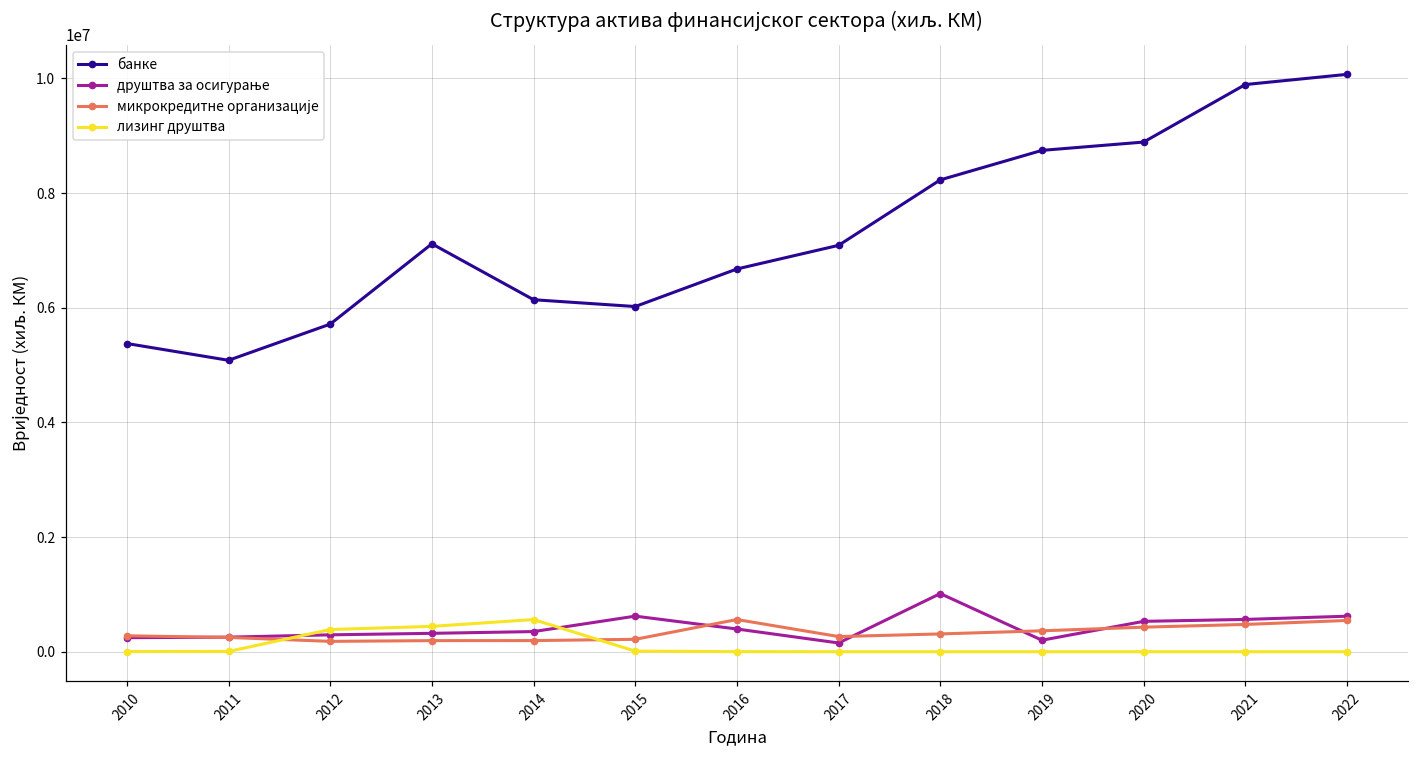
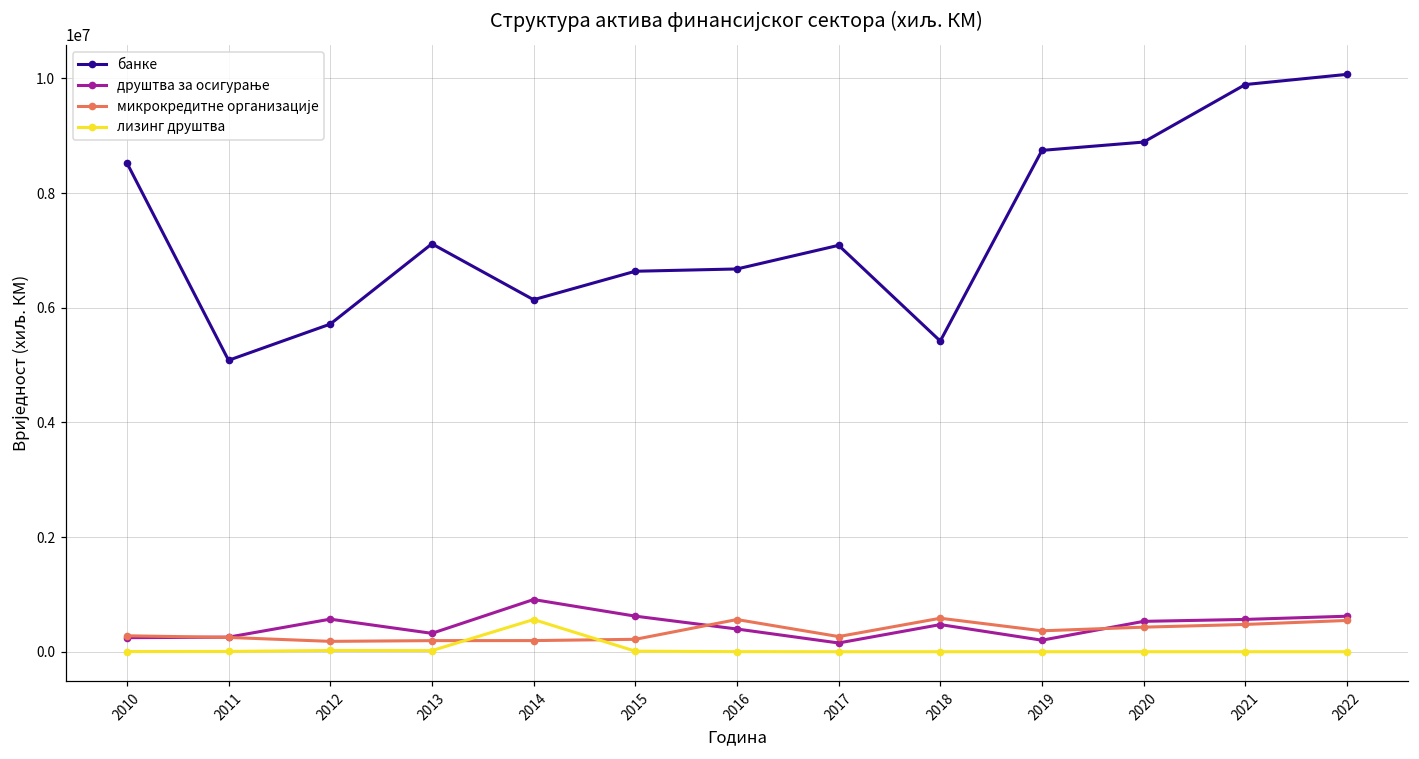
банке, 2010: 5400000 -> 8500000
друштва за осигурање, 2012: 300000 -> 600000
лизинг друштва, 2012: 400000 -> 0
лизинг друштва, 2013: 400000 -> 0
друштва за осигурање, 2014: 400000 -> 900000
банке, 2015: 6000000 -> 6600000
банке, 2018: 8200000 -> 5400000
друштва за осигурање, 2018: 1000000 -> 500000
микрокредитне организације, 2018: 300000 -> 600000
